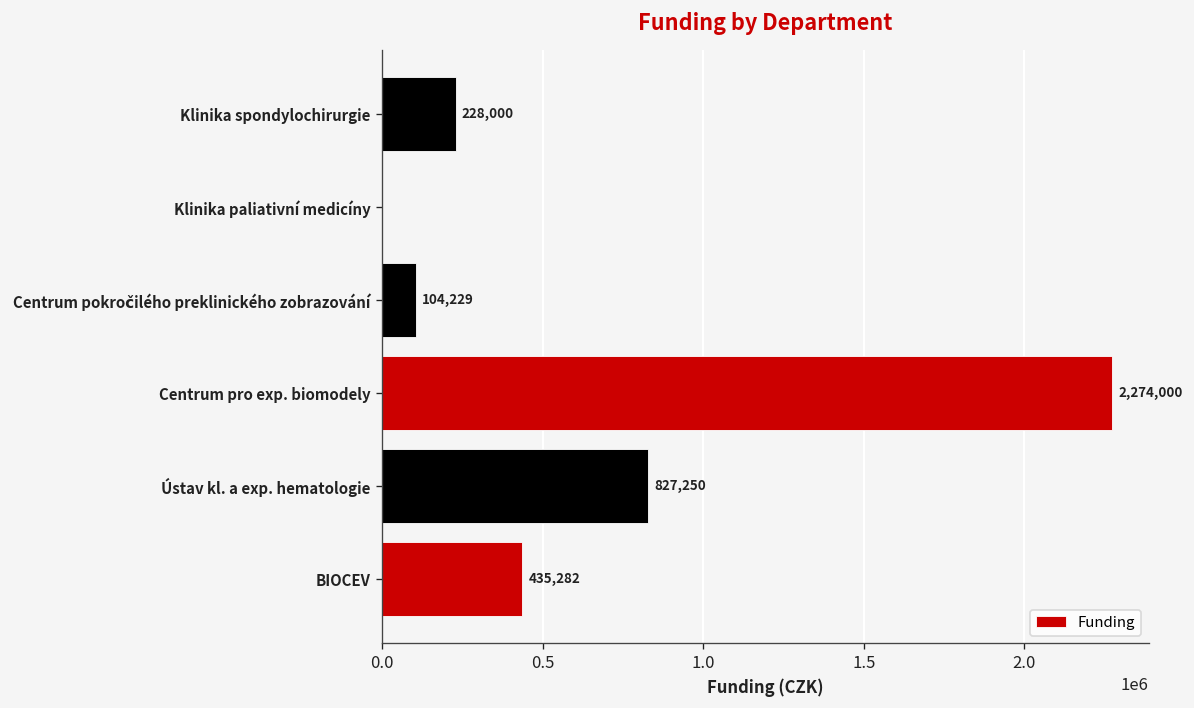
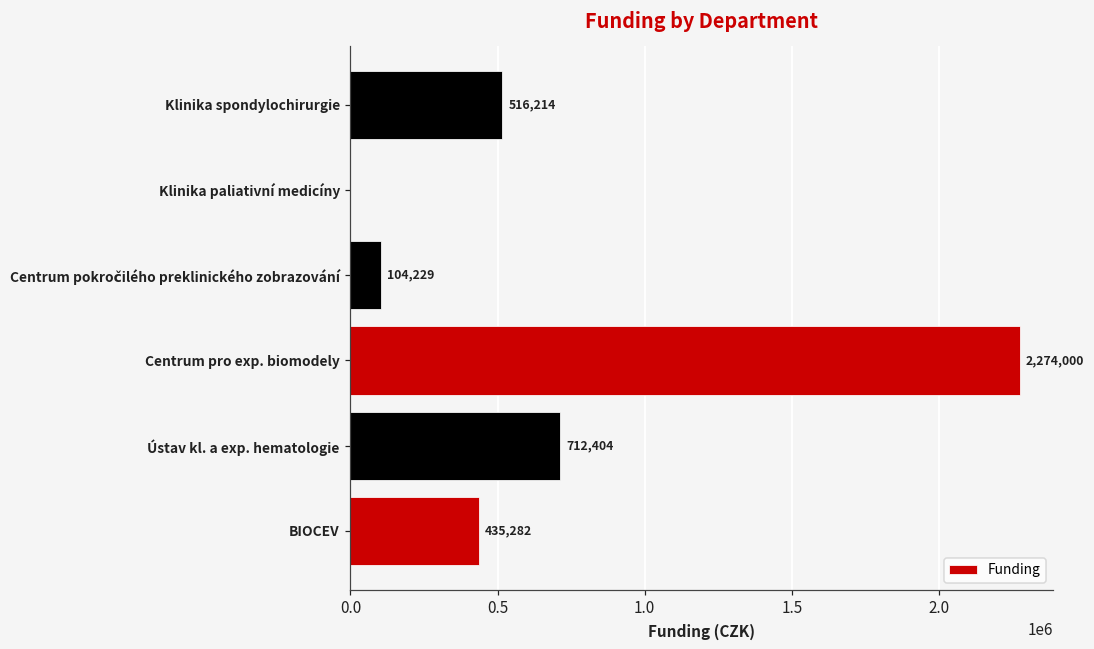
Klinika spondylochirurgie: 228,000 -> 516,214
Ústav kl. a exp. hematologie: 827,250 -> 712,404
